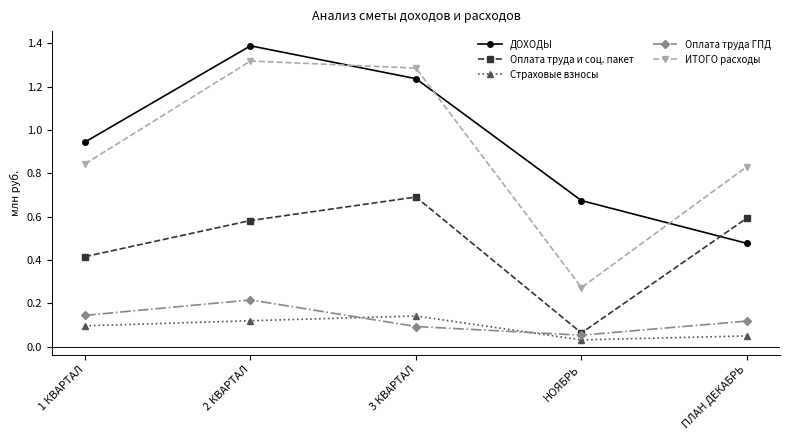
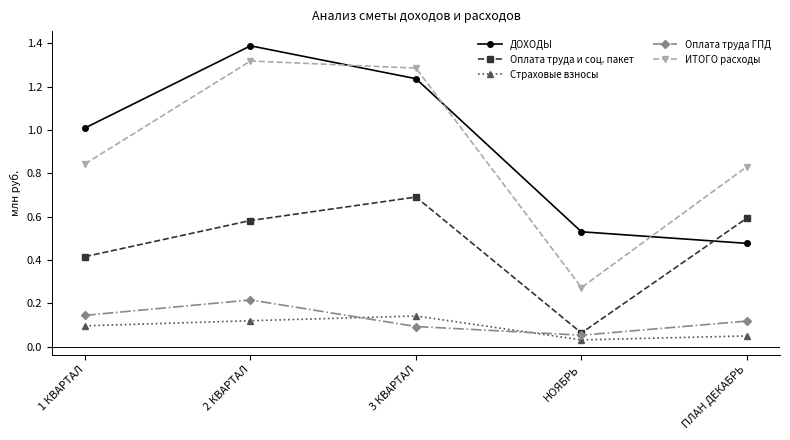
ДОХОДЫ, 1 КВАРТАЛ: 0.94 -> 1.01
ДОХОДЫ, НОЯБРЬ: 0.67 -> 0.53
